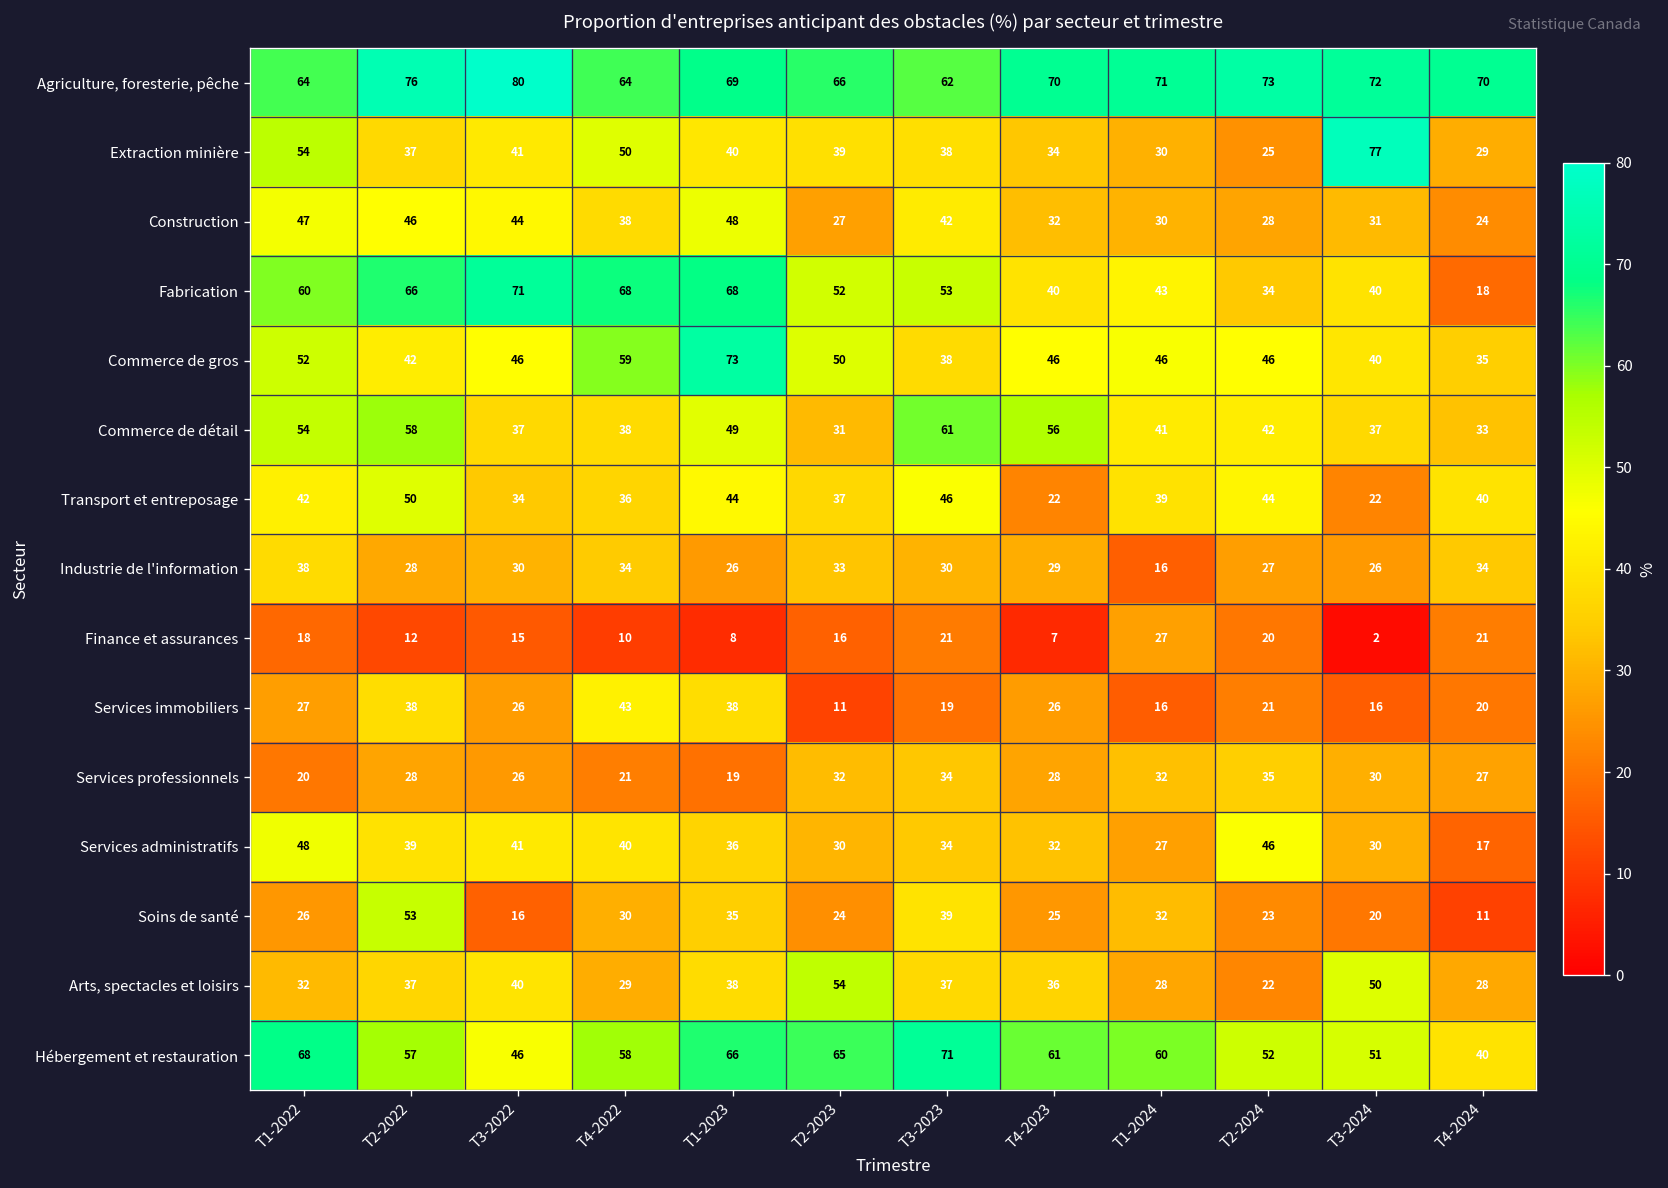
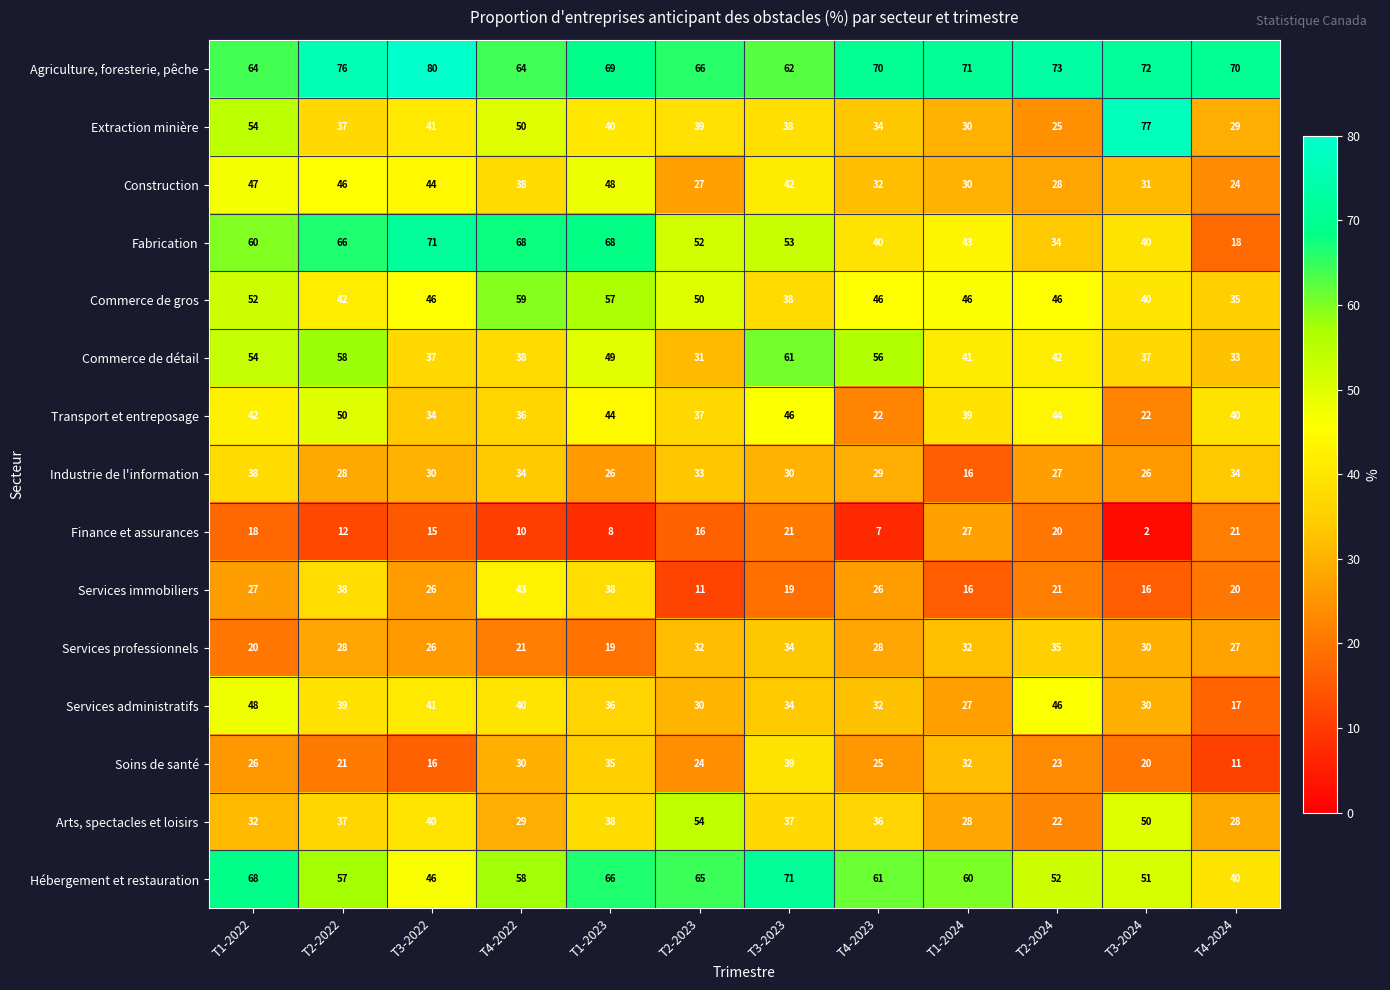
Commerce de gros, T1-2023: 73 -> 57
Soins de santé, T2-2022: 53 -> 21
